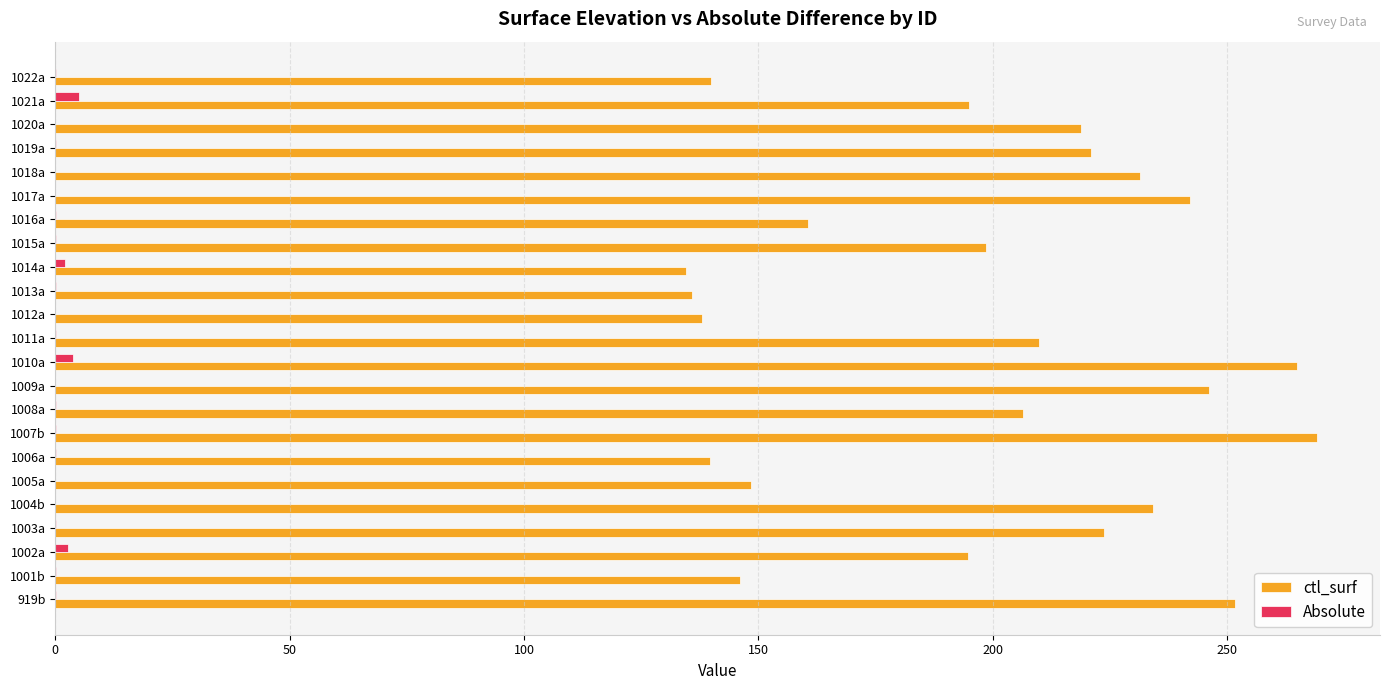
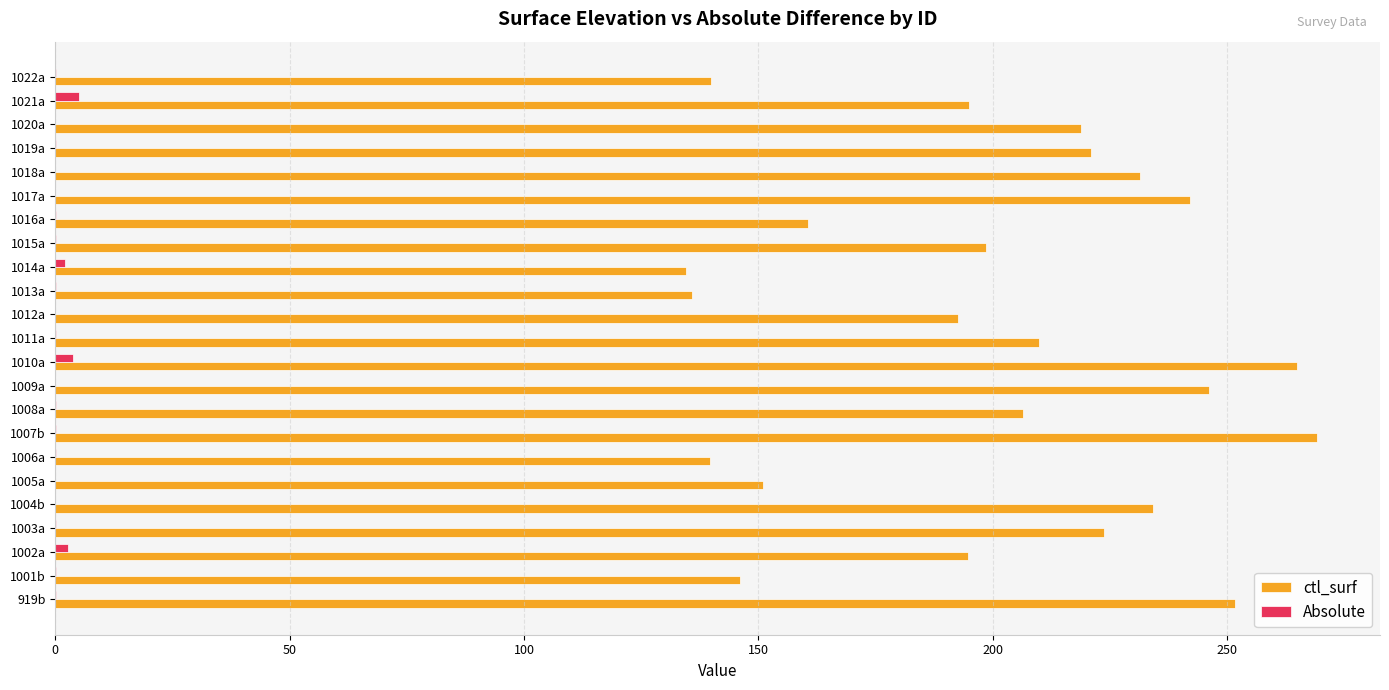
ctl_surf, 1012a: 138 -> 193
ctl_surf, 1005a: 148 -> 151
